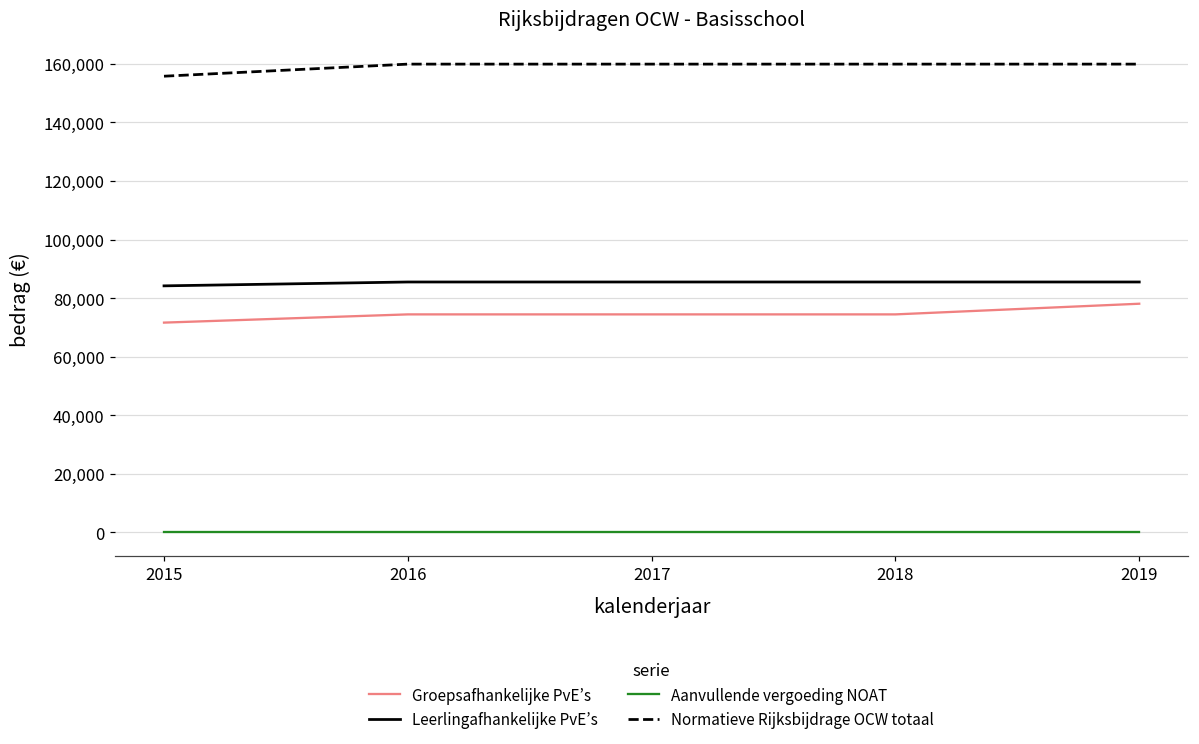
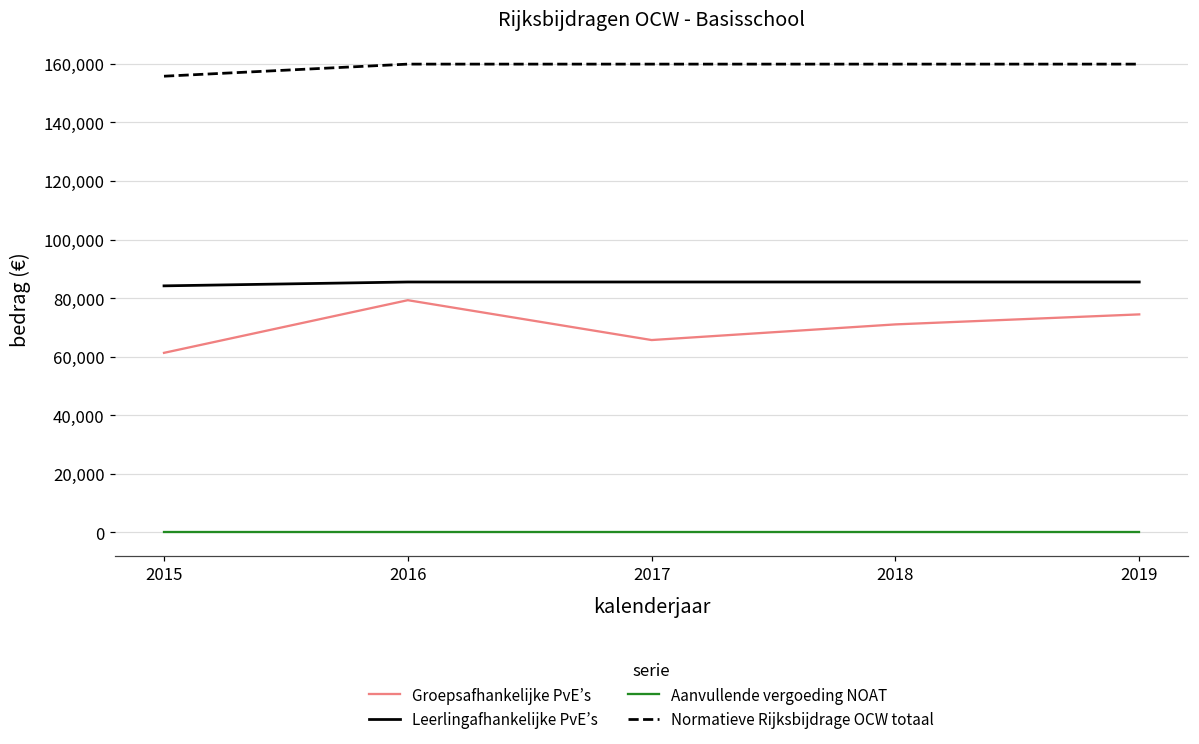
Groepsafhankelijke PvE’s, 2015: 72,000 -> 61,000
Groepsafhankelijke PvE’s, 2016: 74,000 -> 79,000
Groepsafhankelijke PvE’s, 2017: 74,000 -> 66,000
Groepsafhankelijke PvE’s, 2018: 74,000 -> 71,000
Groepsafhankelijke PvE’s, 2019: 78,000 -> 74,000
